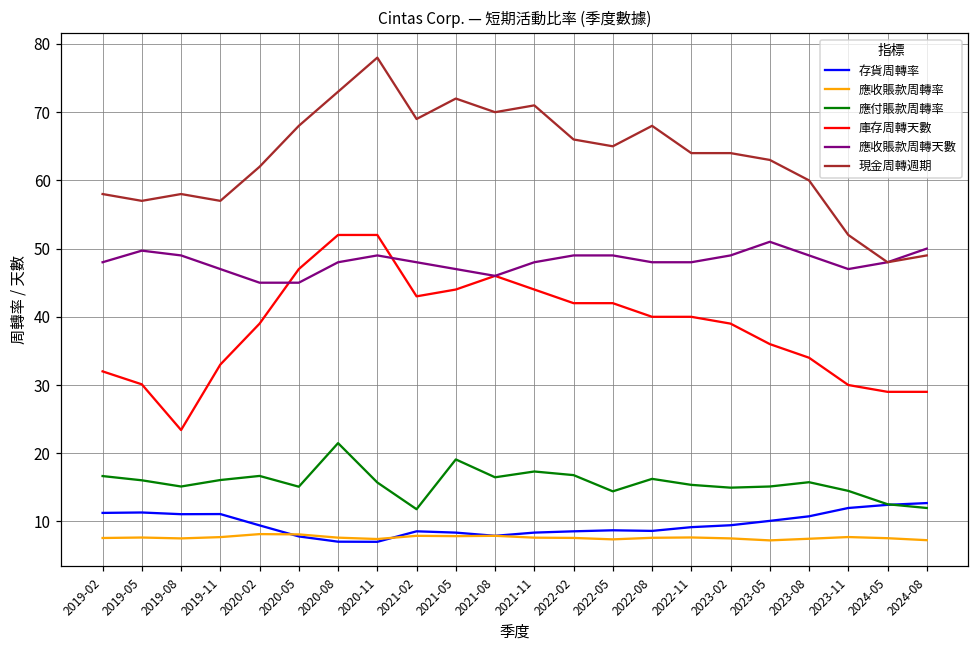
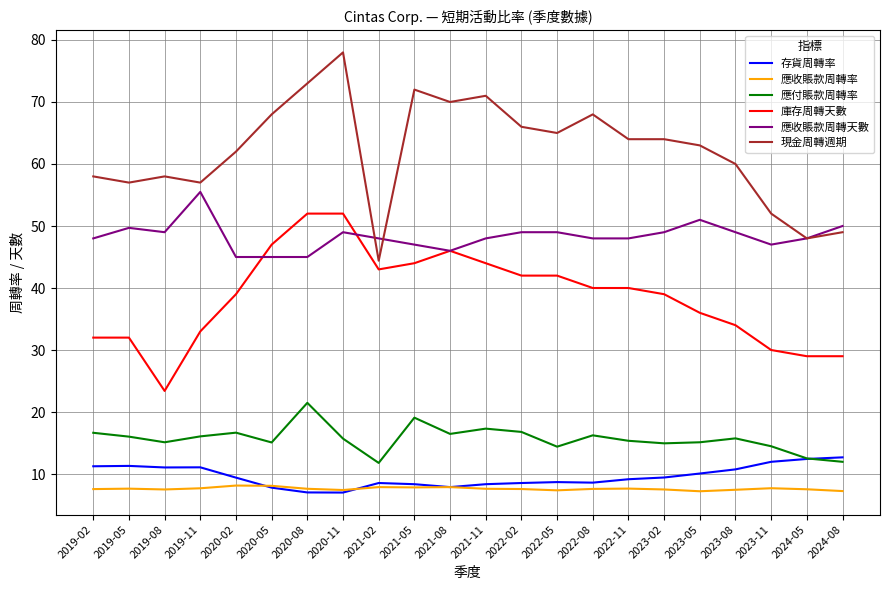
庫存周轉天數, 2019-05: 30 -> 32
應收賬款周轉天數, 2019-11: 47 -> 56
應收賬款周轉天數, 2020-08: 48 -> 45
現金周轉週期, 2021-02: 69 -> 44
